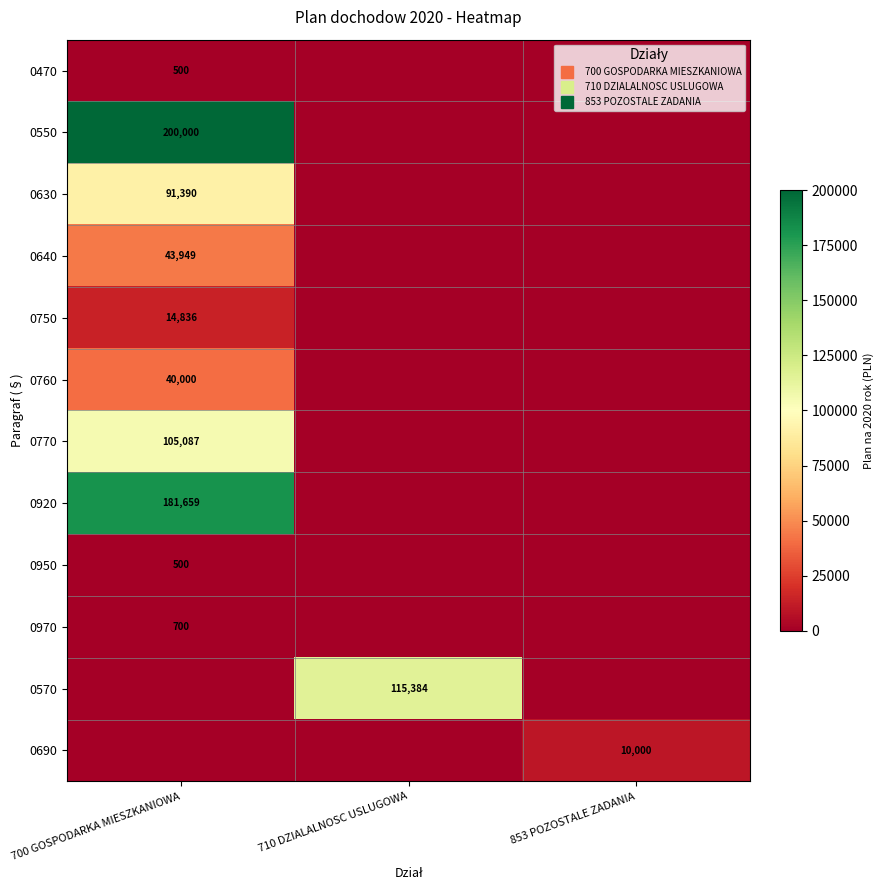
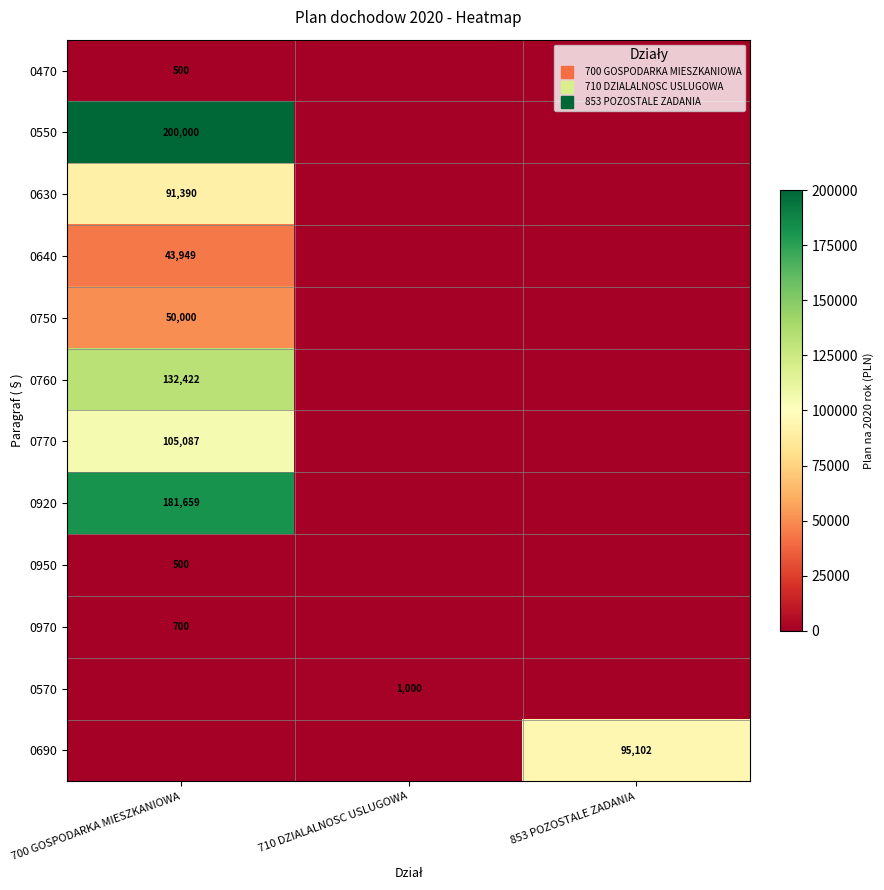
0750, 700 GOSPODARKA MIESZKANIOWA: 14,836 -> 50,000
0760, 700 GOSPODARKA MIESZKANIOWA: 40,000 -> 132,422
0570, 710 DZIALALNOSC USLUGOWA: 115,384 -> 1,000
0690, 853 POZOSTALE ZADANIA: 10,000 -> 95,102
